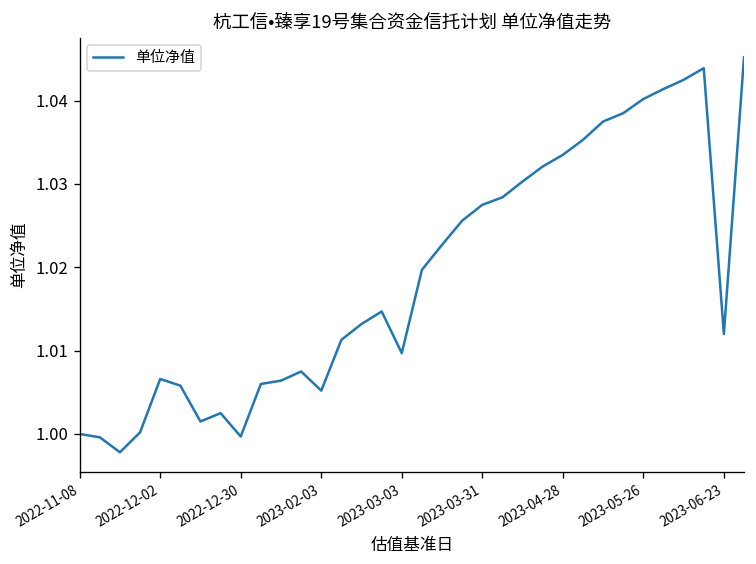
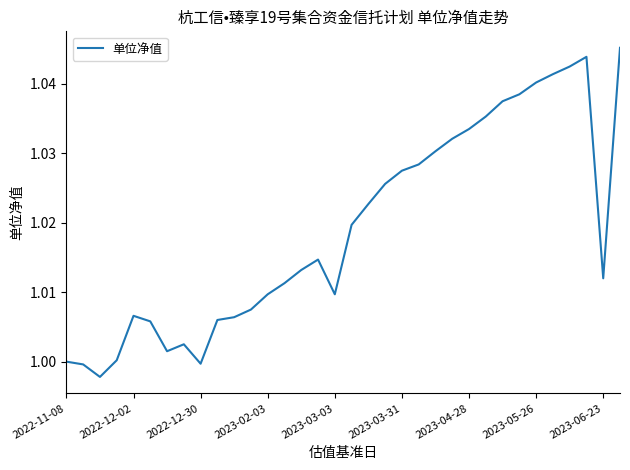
2023-02-03: 1.005 -> 1.010
